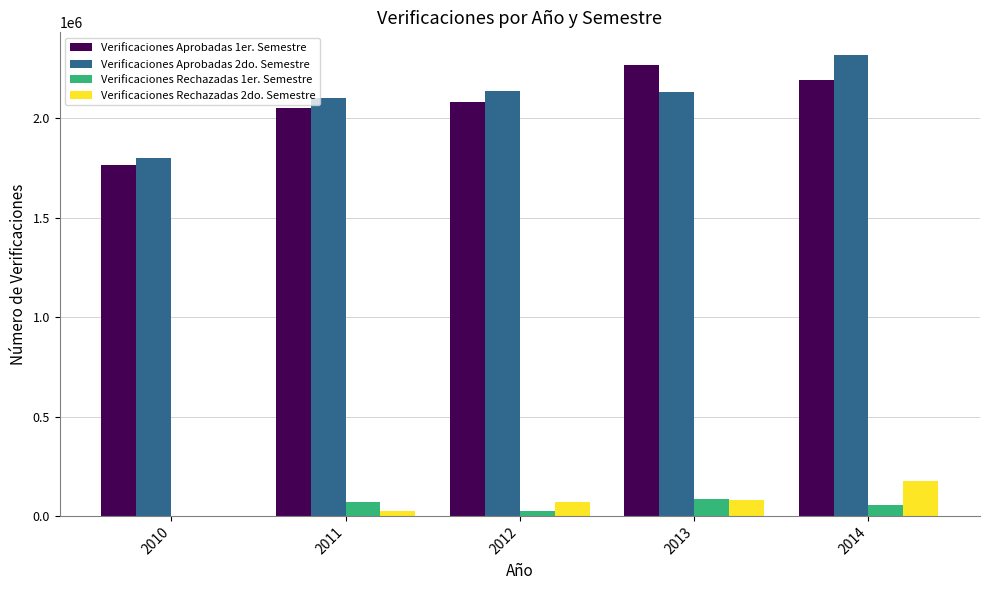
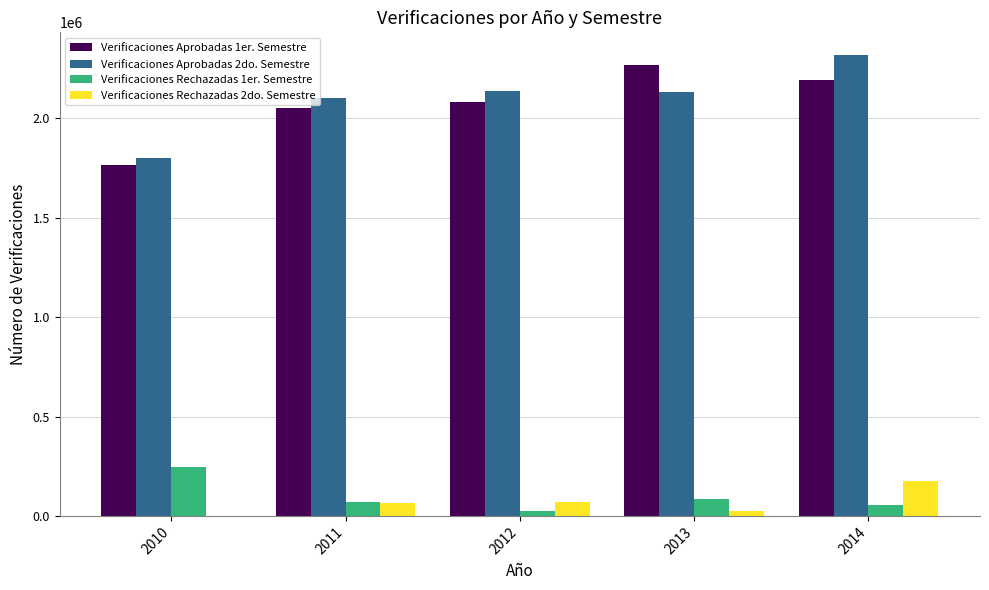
Verificaciones Rechazadas 1er. Semestre, 2010: 0 -> 250000
Verificaciones Rechazadas 2do. Semestre, 2011: 20000 -> 60000
Verificaciones Rechazadas 2do. Semestre, 2013: 80000 -> 30000
